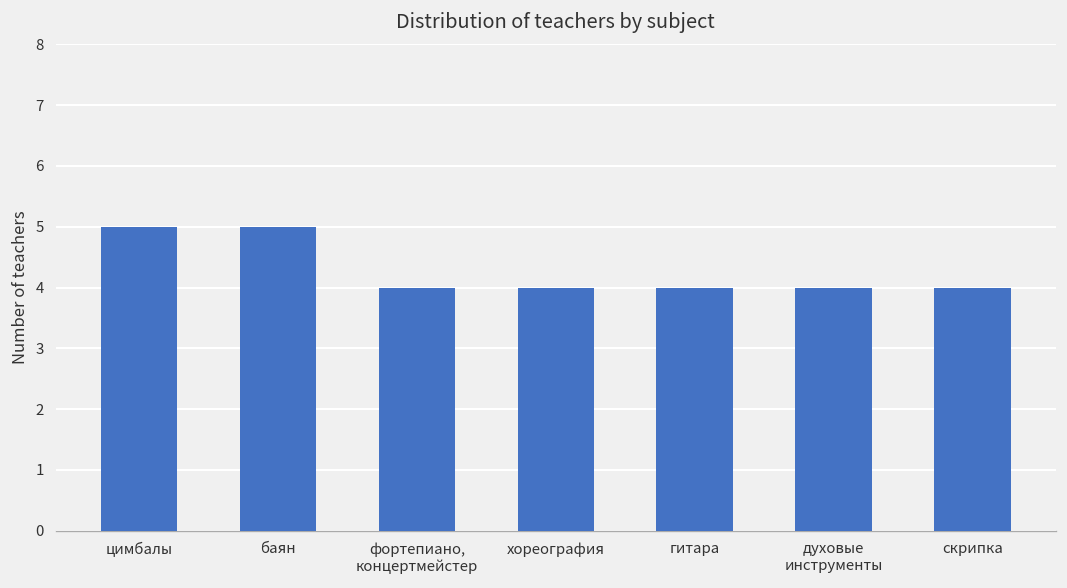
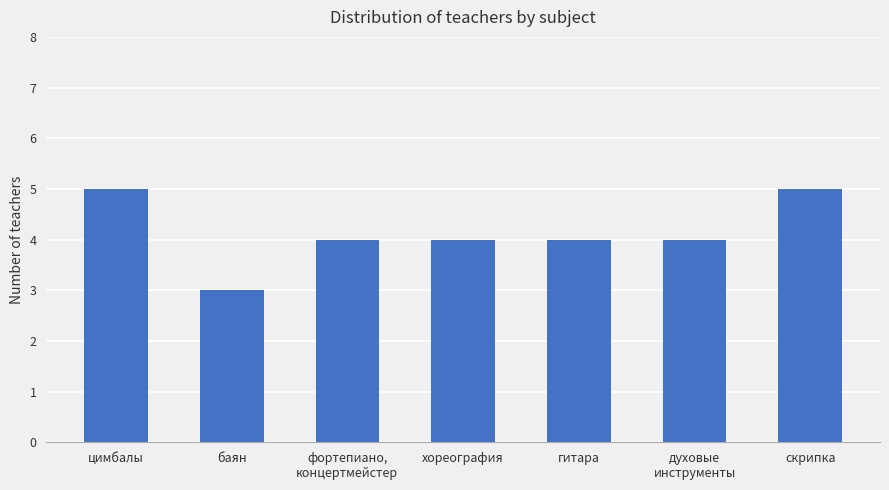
баян: 5 -> 3
скрипка: 4 -> 5
